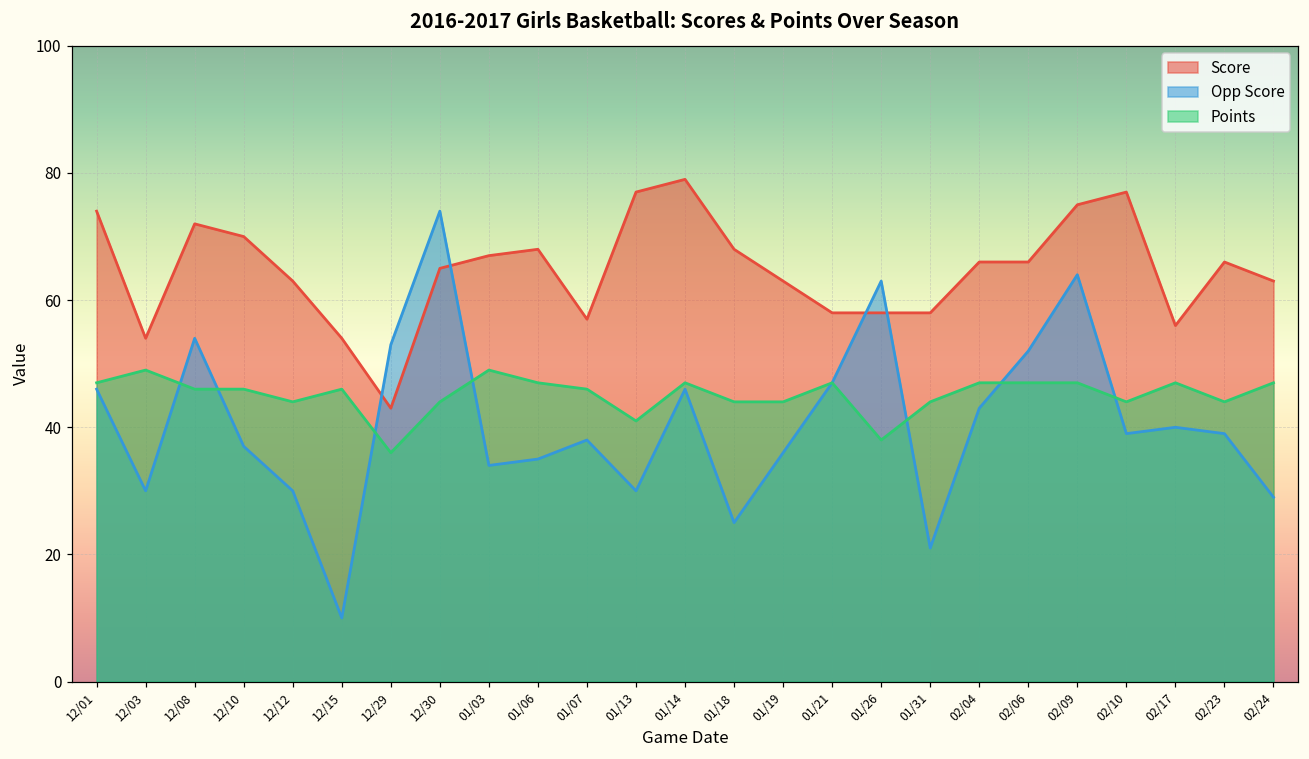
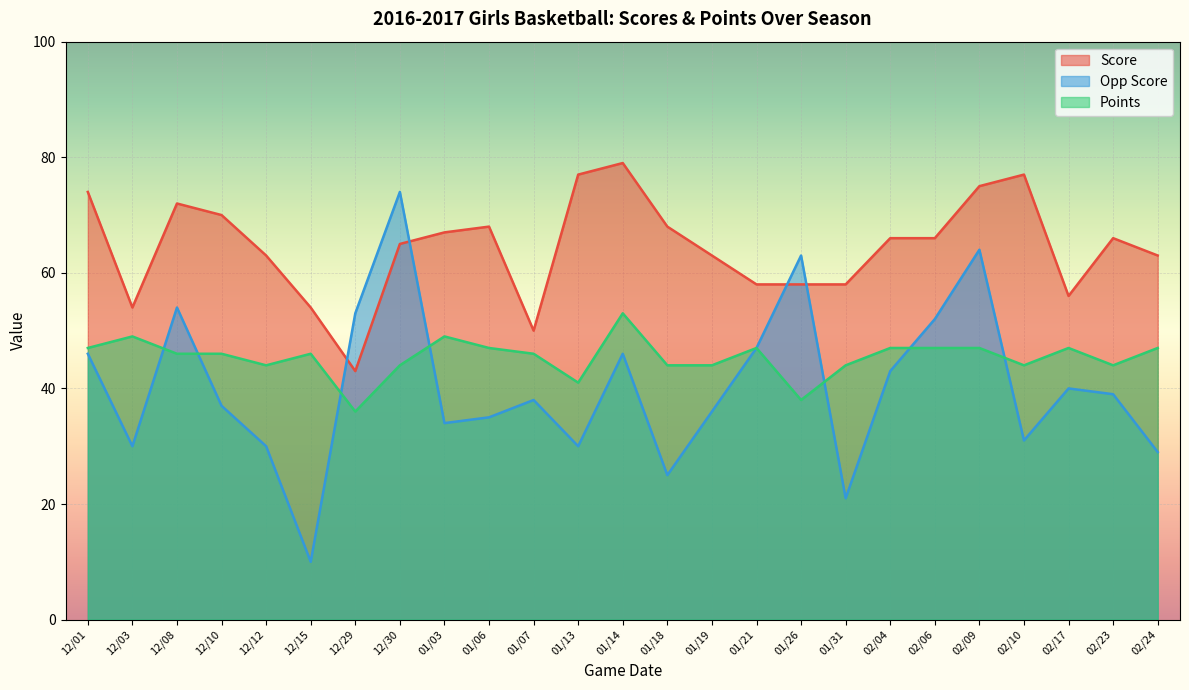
Score, 01/07: 57 -> 50
Points, 01/14: 47 -> 53
Opp Score, 02/10: 39 -> 31
